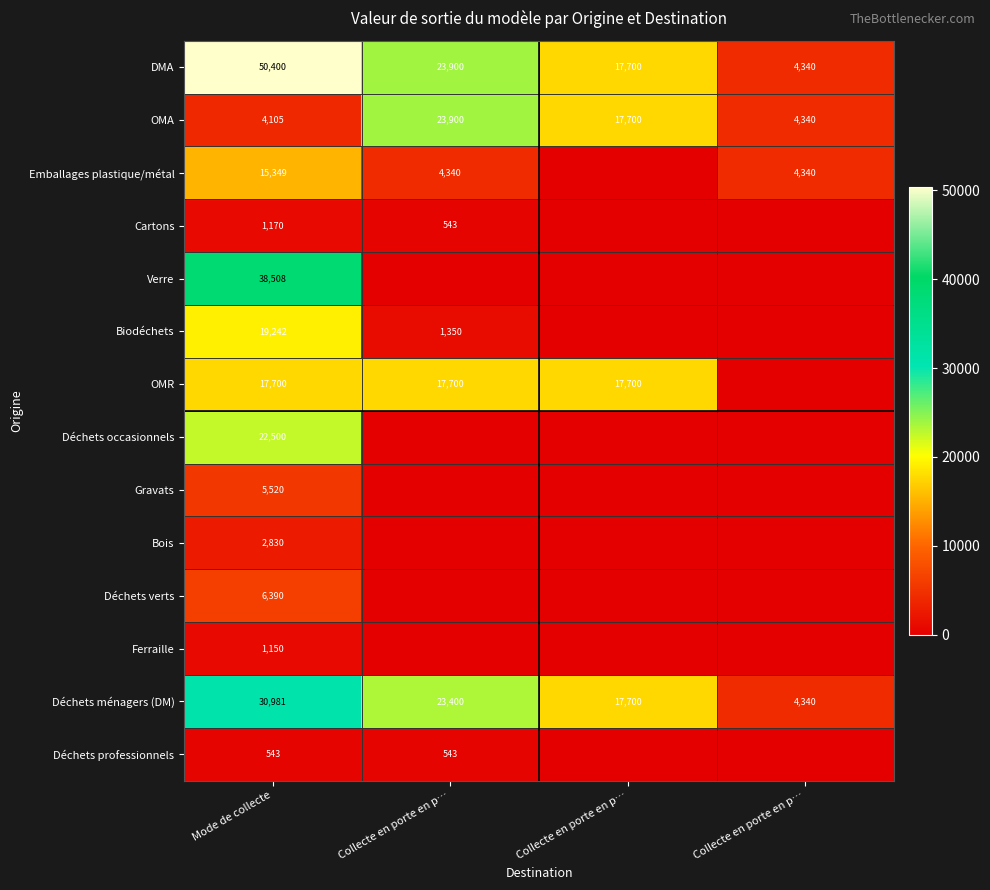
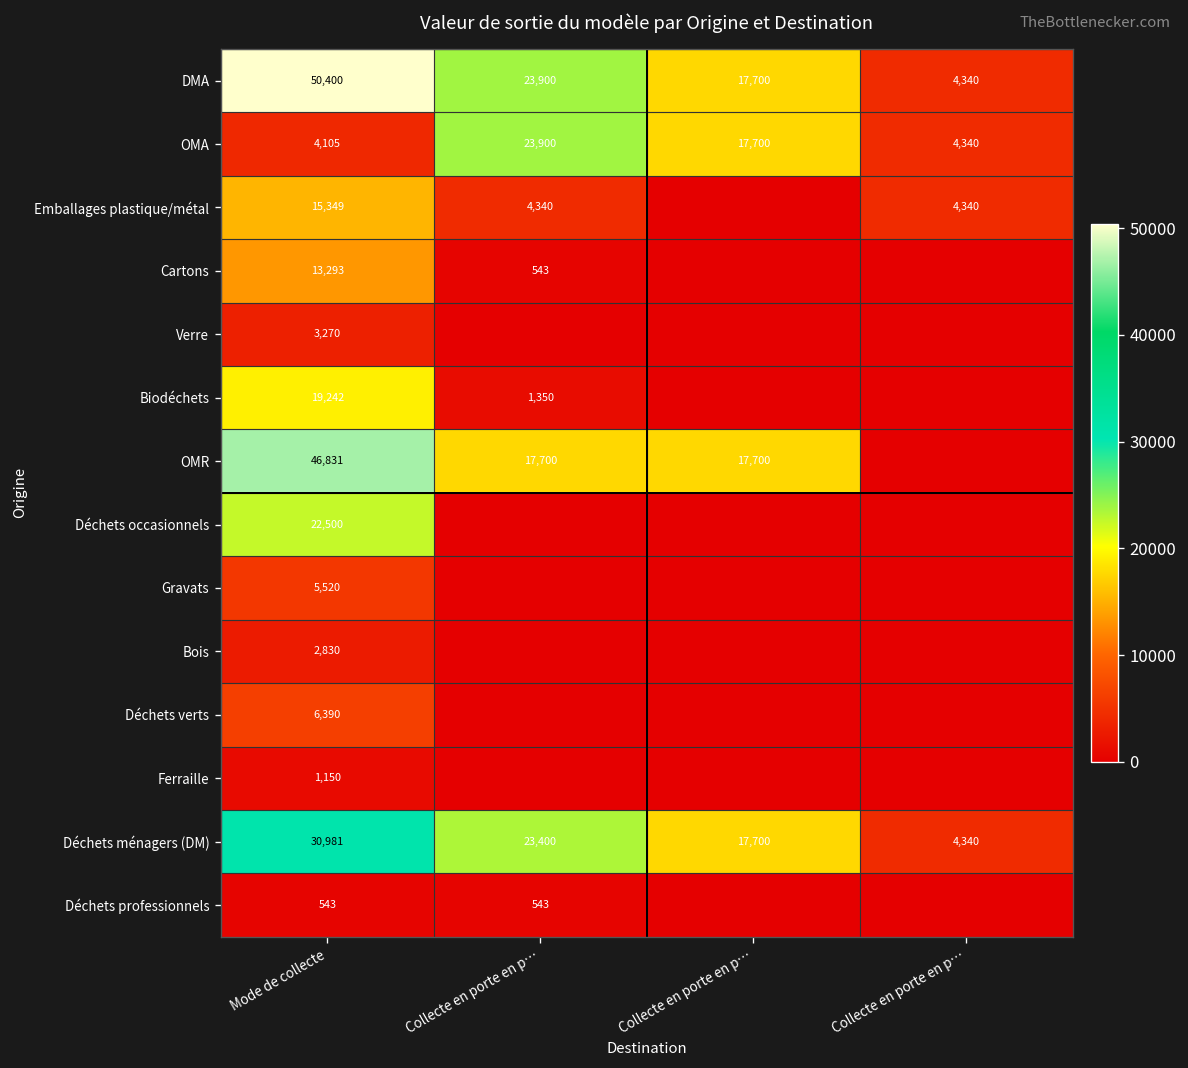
Cartons, Mode de collecte: 1,170 -> 13,293
Verre, Mode de collecte: 38,508 -> 3,270
OMR, Mode de collecte: 17,700 -> 46,831
